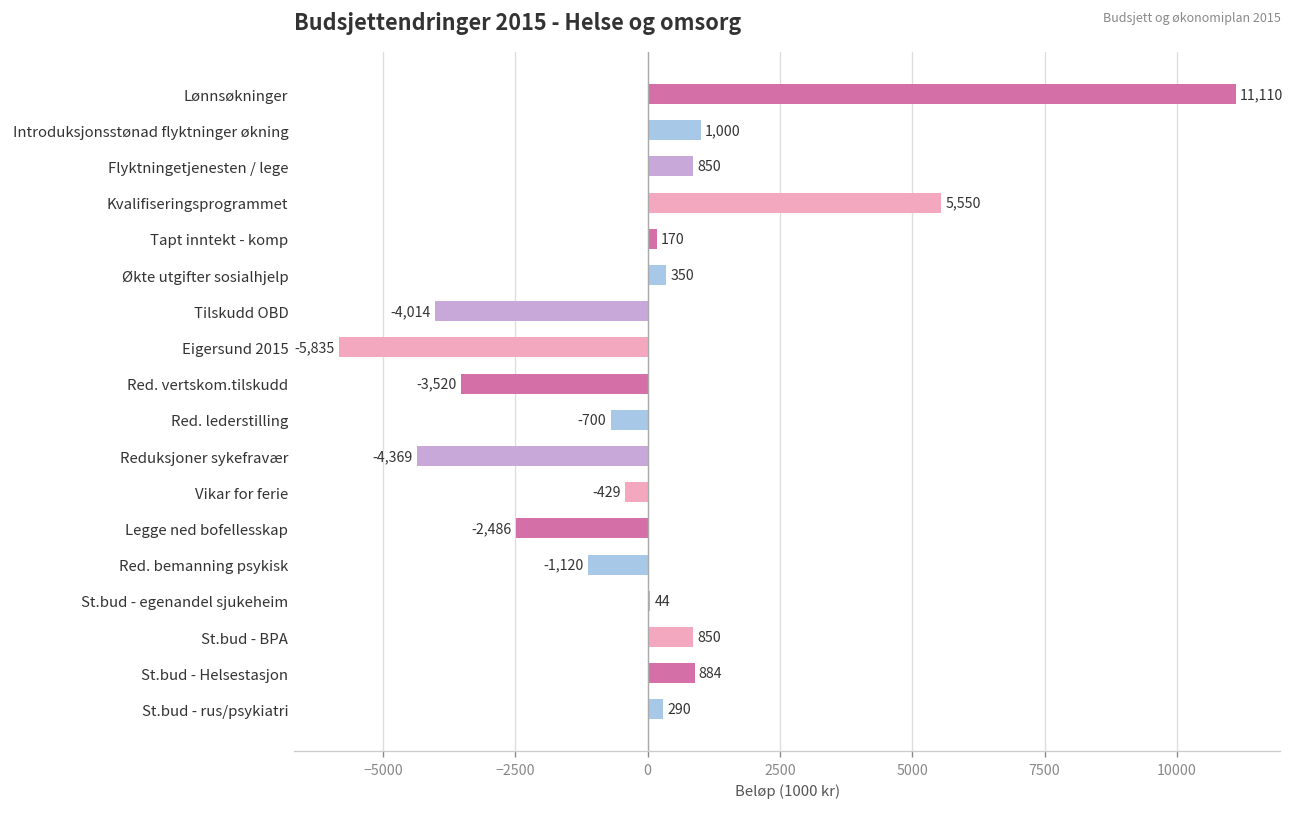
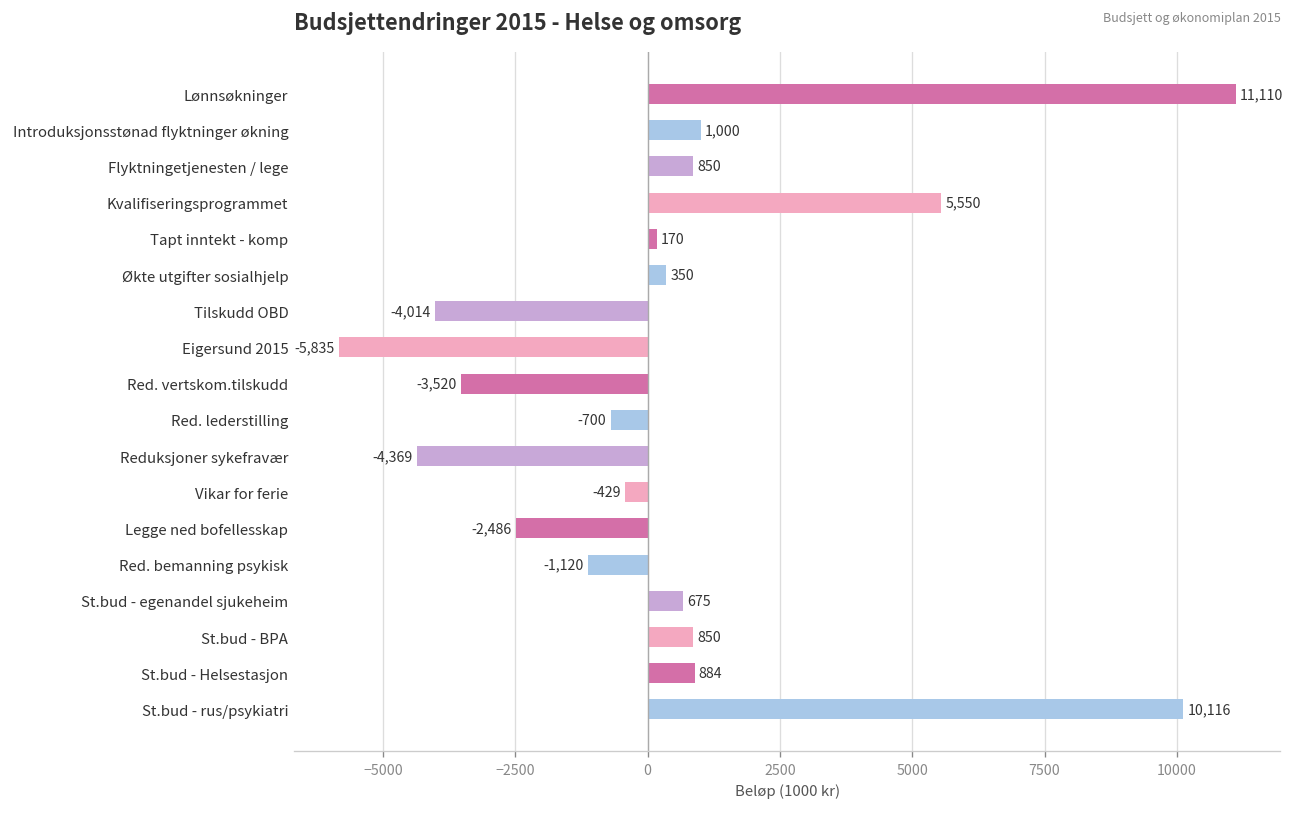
St.bud - egenandel sjukeheim: 44 -> 675
St.bud - rus/psykiatri: 290 -> 10,116
